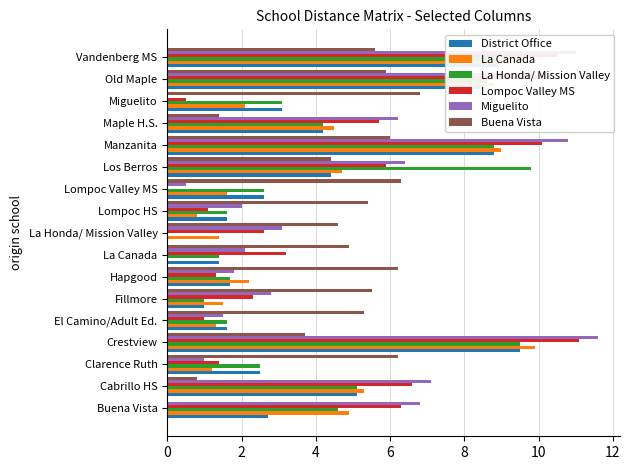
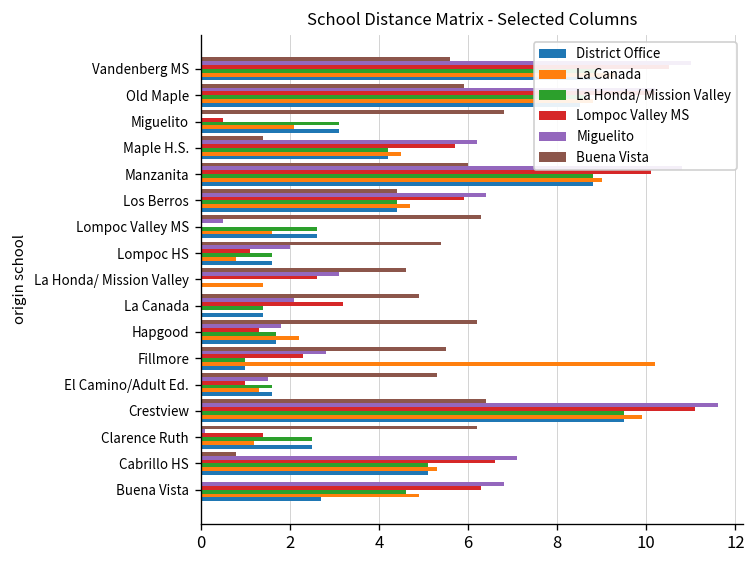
La Honda/ Mission Valley, Los Berros: 9.8 -> 4.4
La Canada, Fillmore: 1.5 -> 10.2
Buena Vista, Crestview: 3.7 -> 6.4
Miguelito, Clarence Ruth: 1.0 -> 0.1
